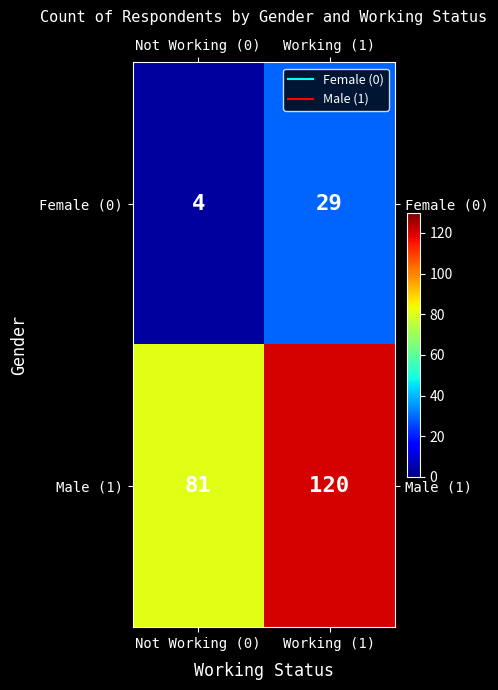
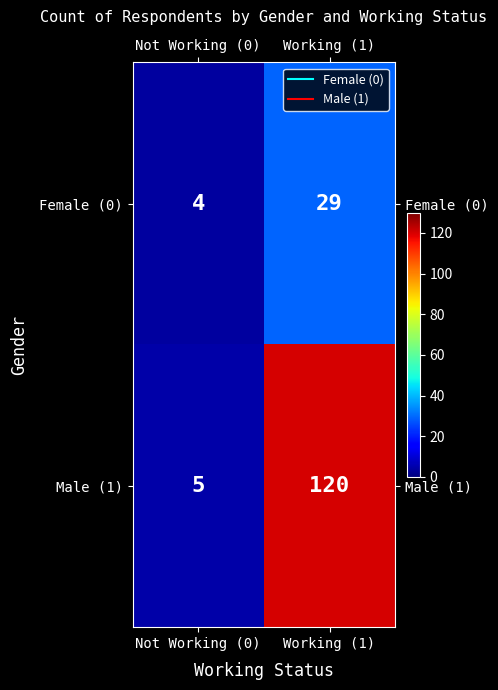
Male (1), Not Working (0): 81 -> 5
